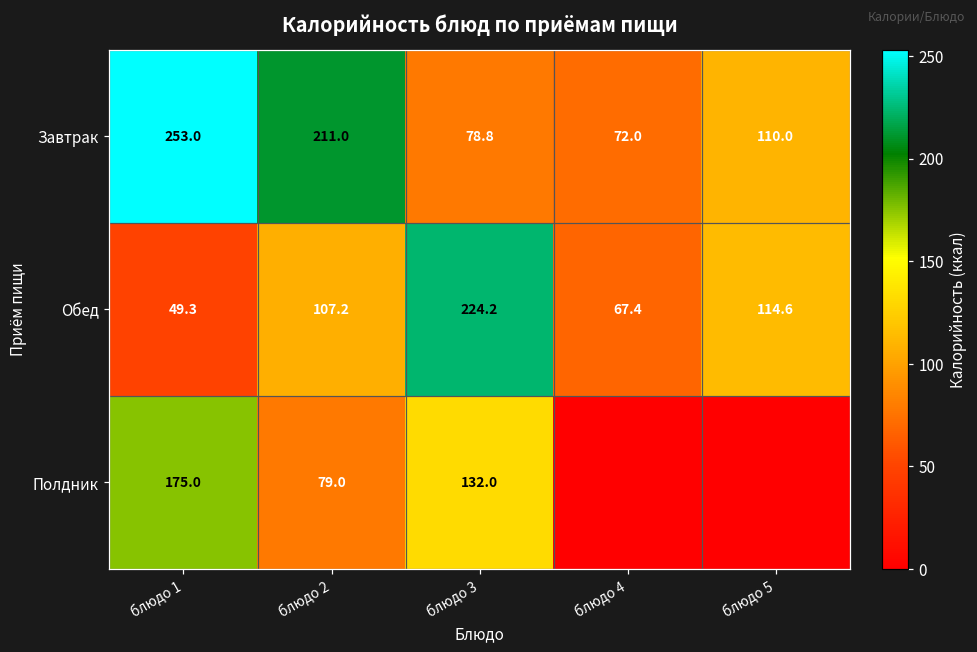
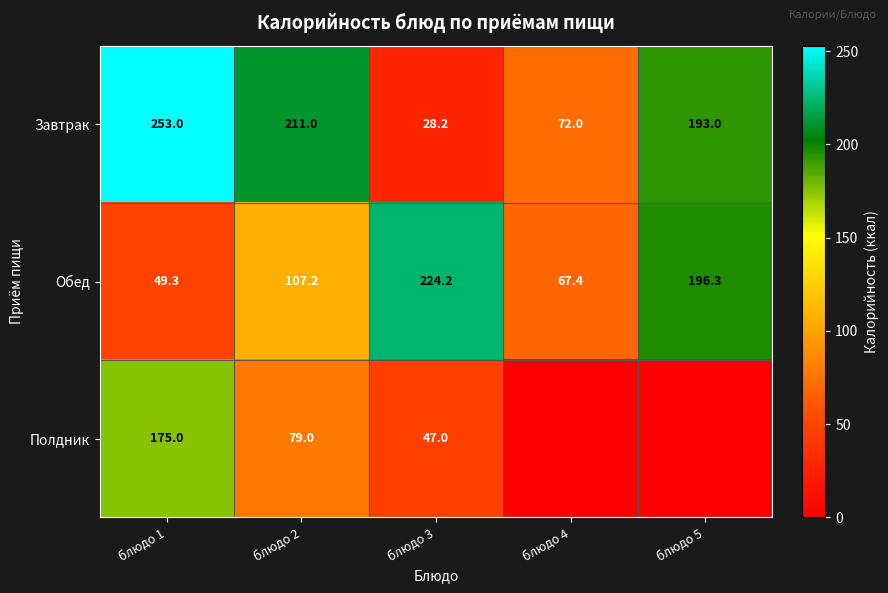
Завтрак, блюдо 3: 78.8 -> 28.2
Завтрак, блюдо 5: 110.0 -> 193.0
Обед, блюдо 5: 114.6 -> 196.3
Полдник, блюдо 3: 132.0 -> 47.0
